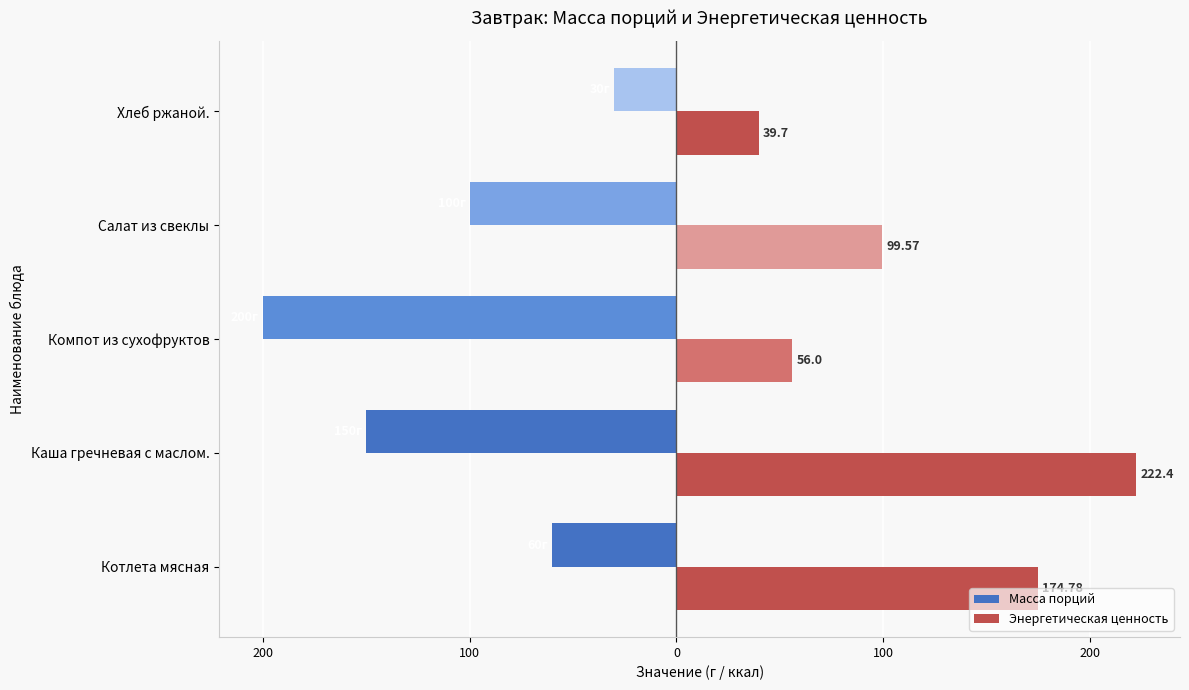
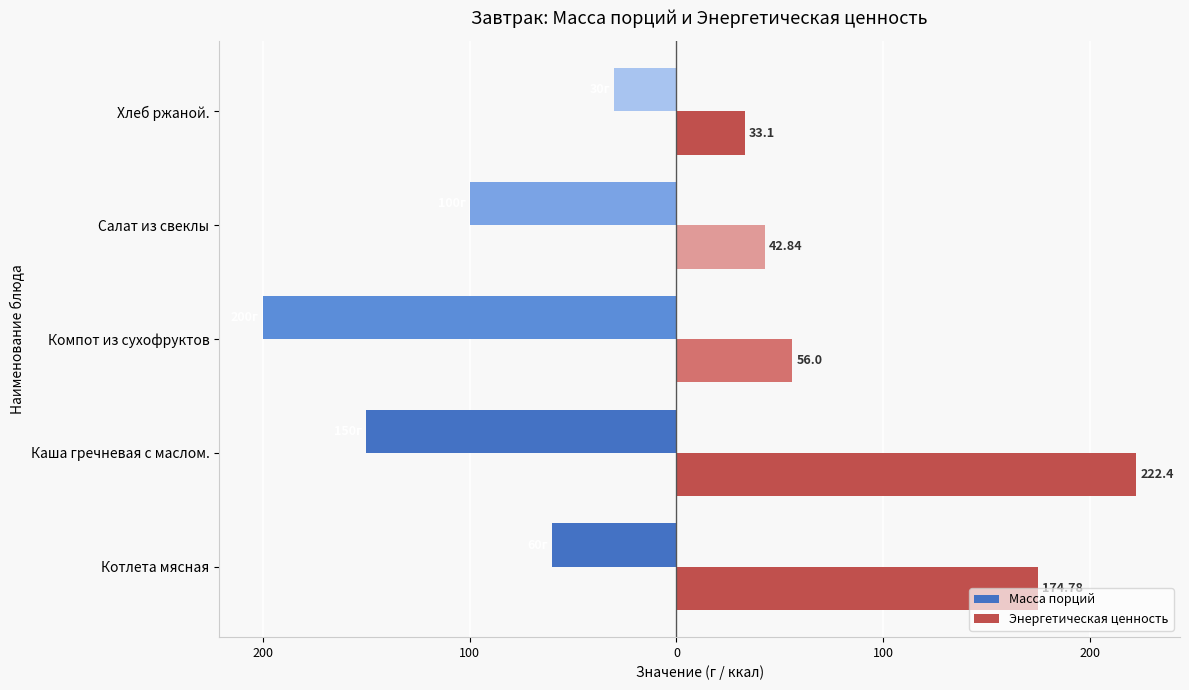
Энергетическая ценность, Хлеб ржаной.: 39.7 -> 33.1
Энергетическая ценность, Салат из свеклы: 99.57 -> 42.84
